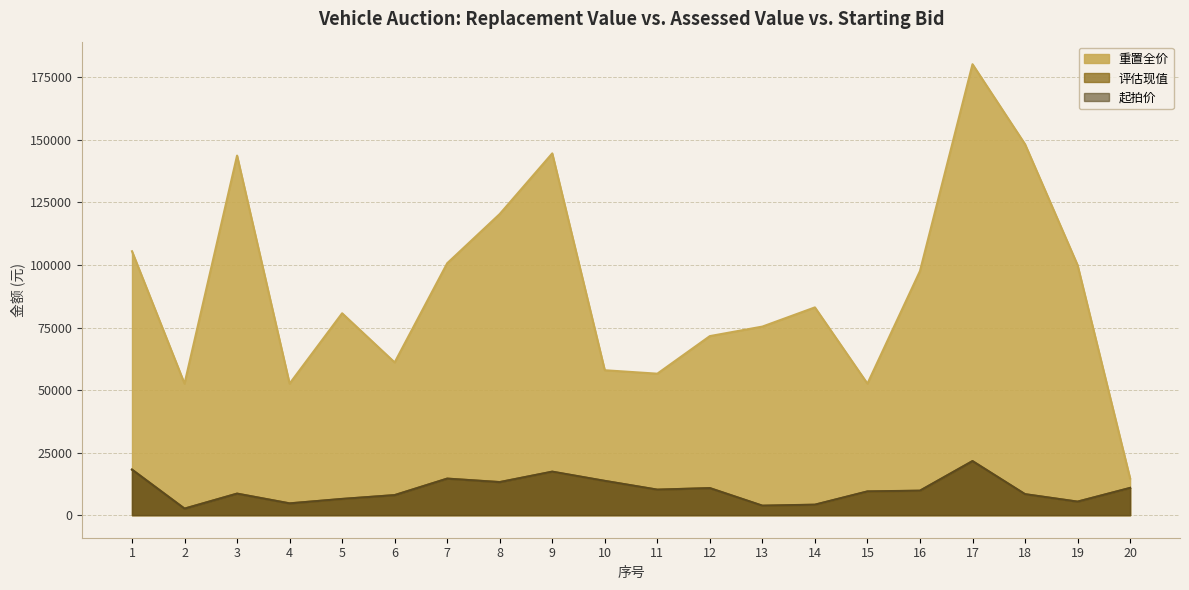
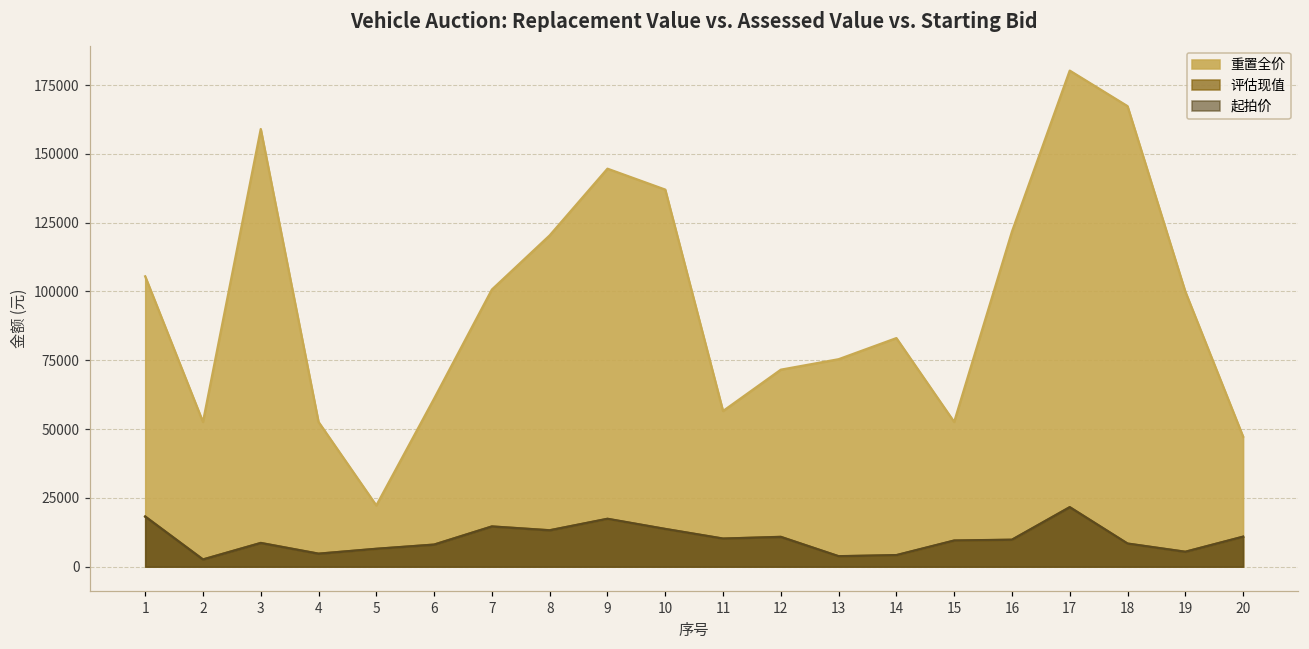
重置全价, 3: 144000 -> 159000
重置全价, 5: 81000 -> 22000
重置全价, 10: 58000 -> 137000
重置全价, 16: 98000 -> 122000
重置全价, 18: 148000 -> 167000
重置全价, 20: 15000 -> 47000
